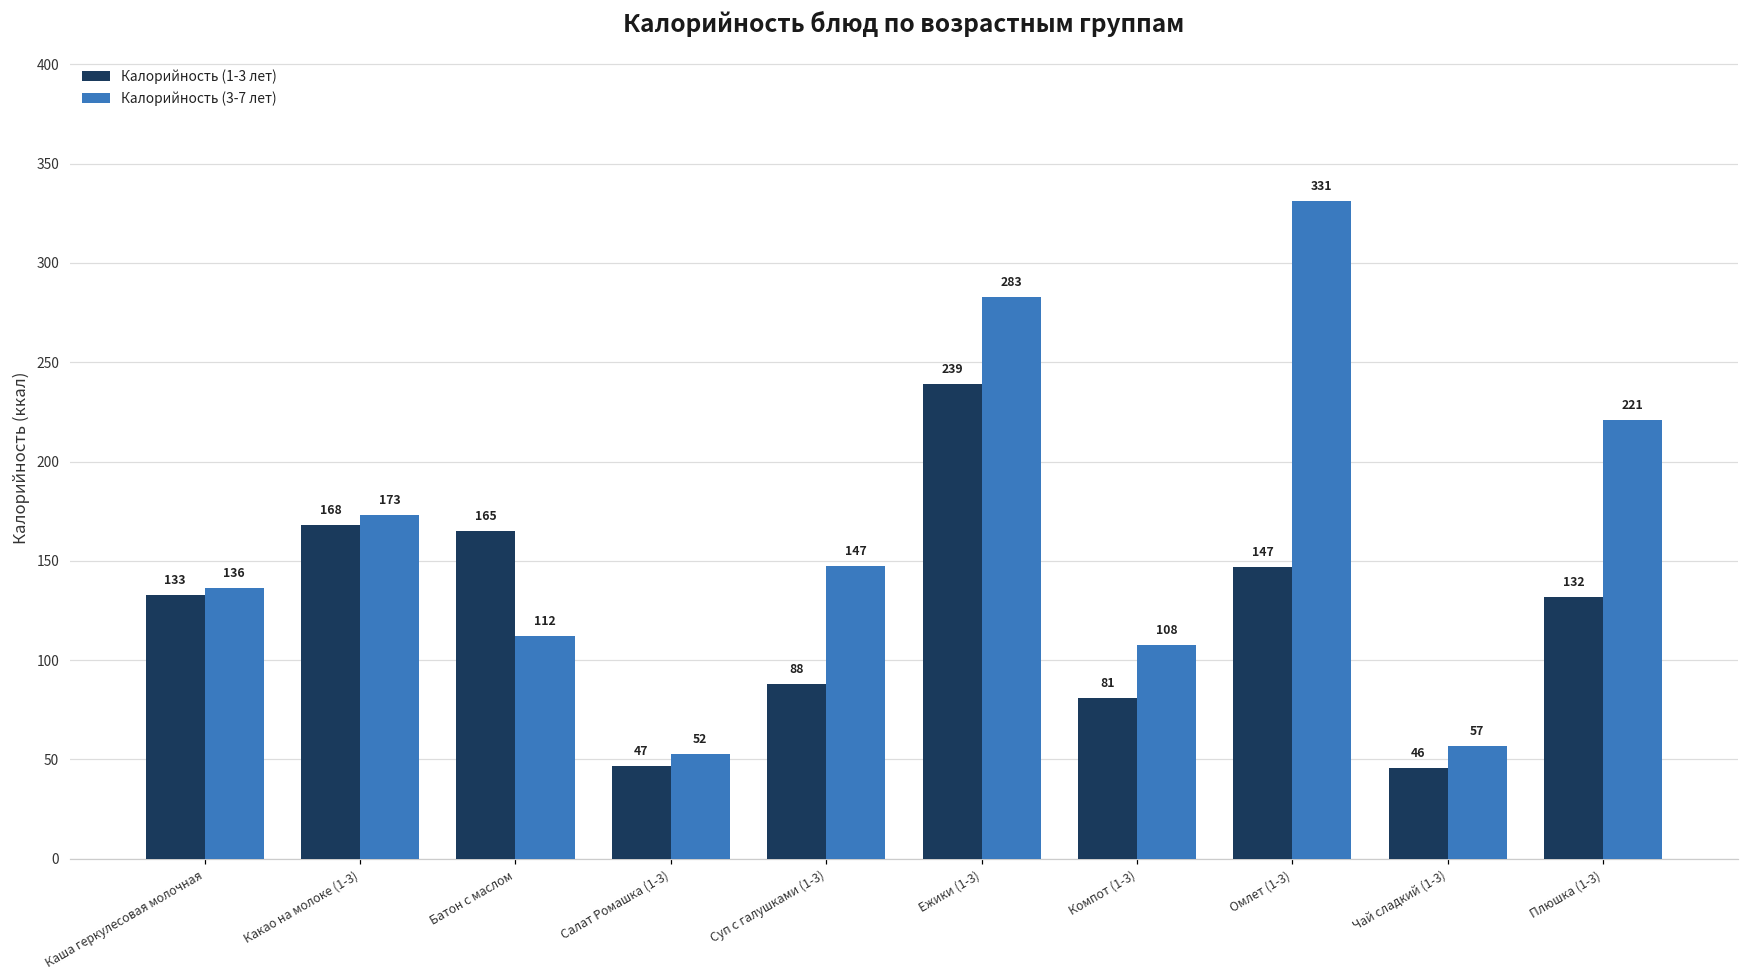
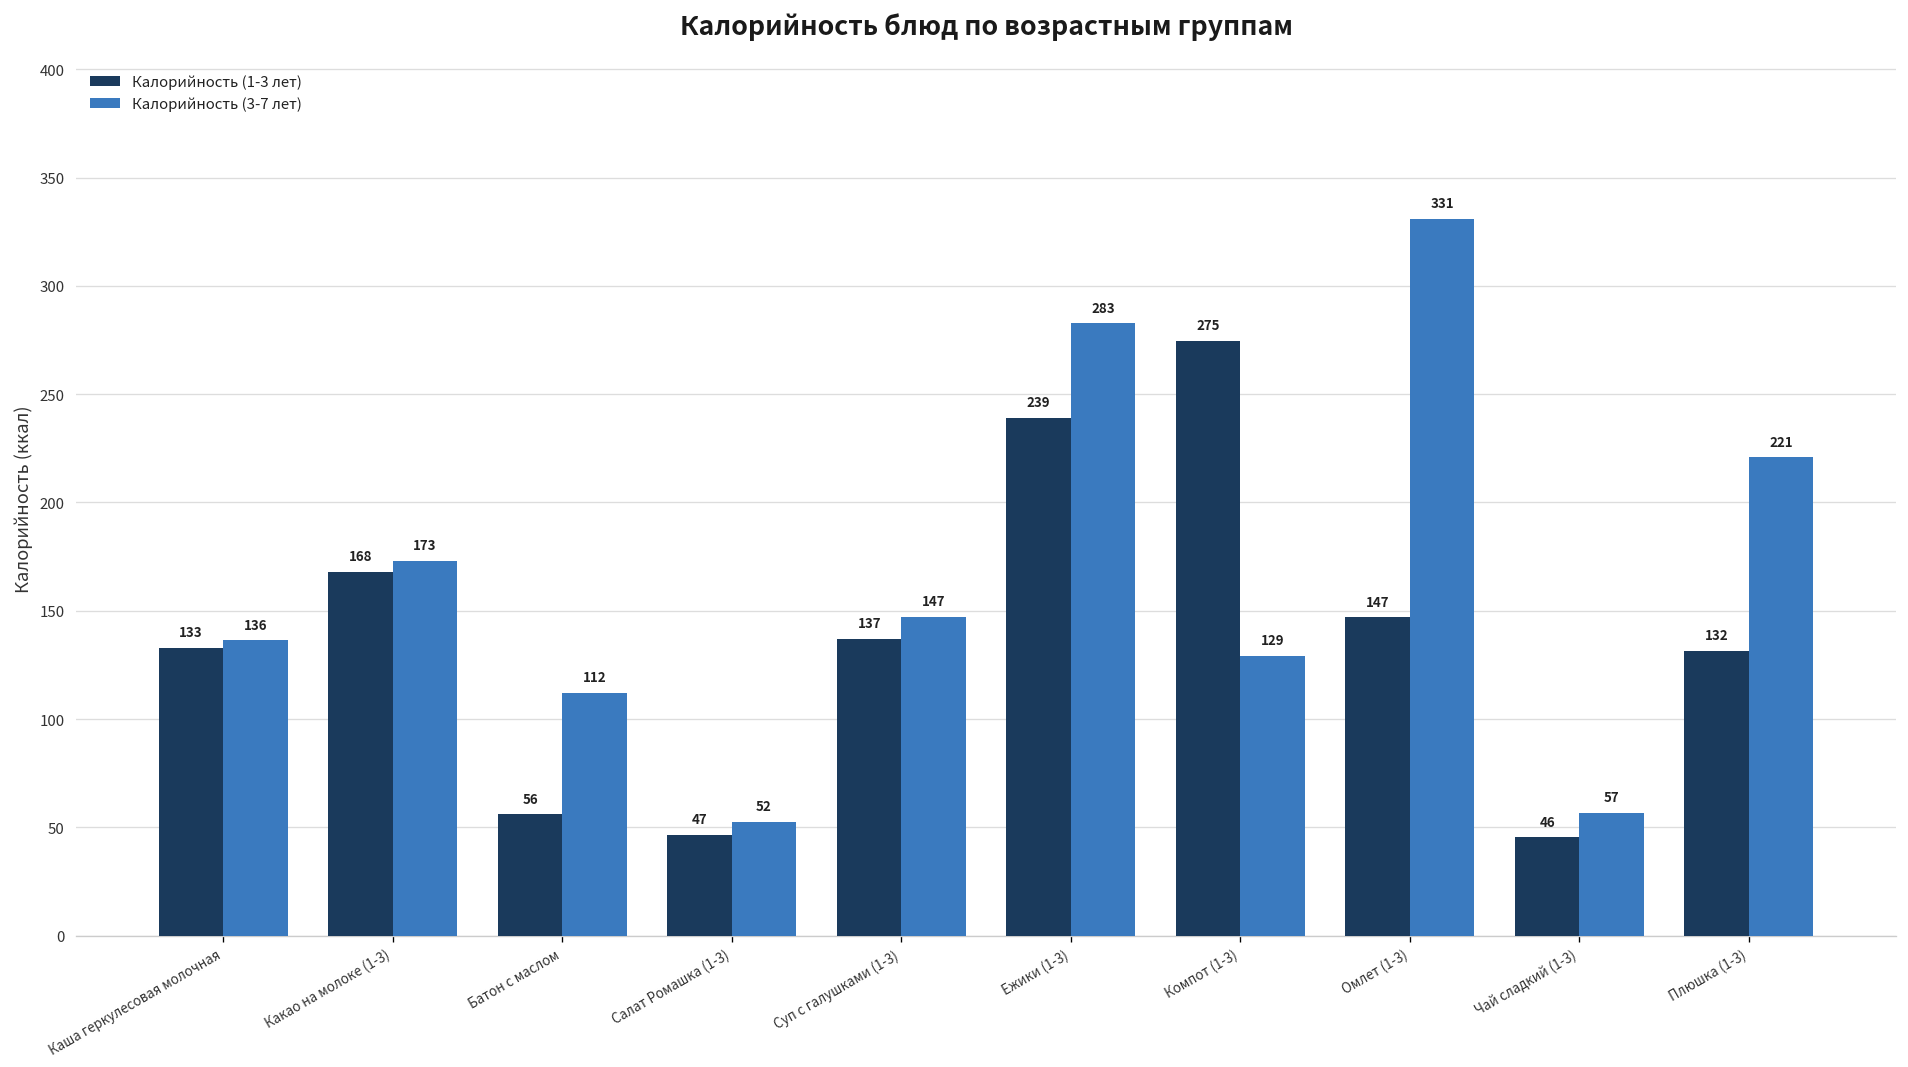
Калорийность (1-3 лет), Батон с маслом: 165 -> 56
Калорийность (1-3 лет), Суп с галушками (1-3): 88 -> 137
Калорийность (1-3 лет), Компот (1-3): 81 -> 275
Калорийность (3-7 лет), Компот (1-3): 108 -> 129
